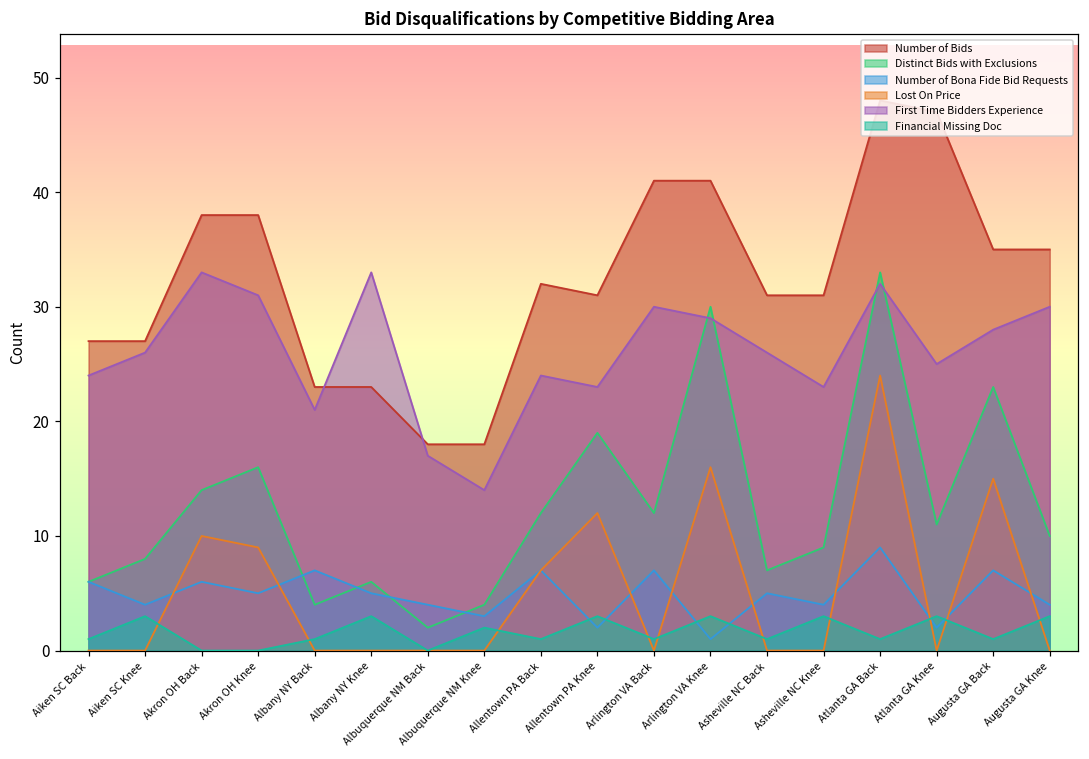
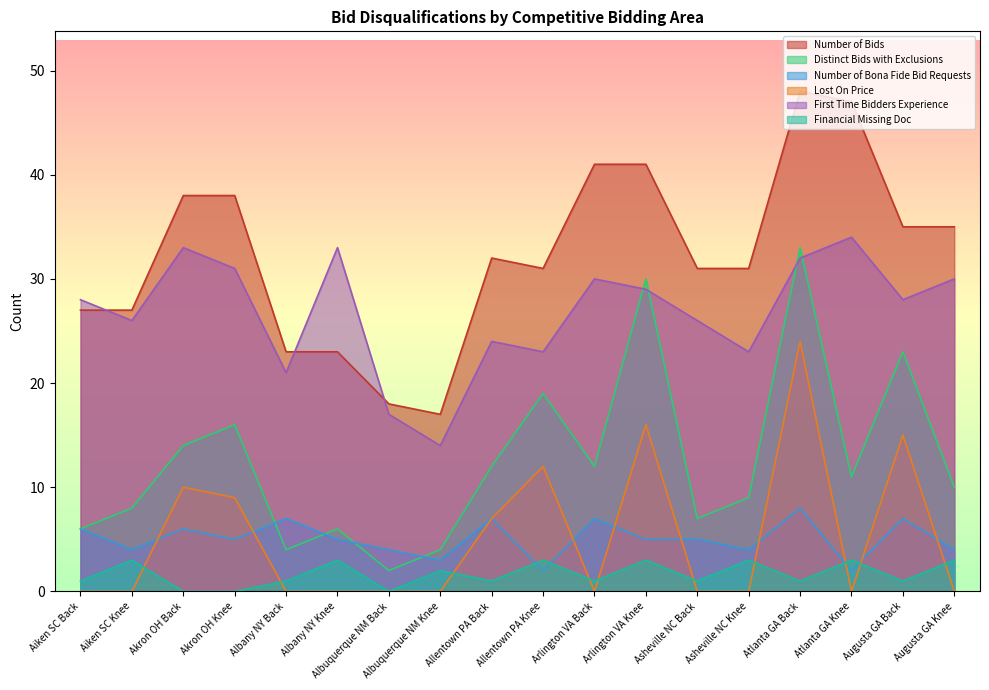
First Time Bidders Experience, Aiken SC Back: 24 -> 28
Number of Bids, Albuquerque NM Knee: 18 -> 17
Number of Bona Fide Bid Requests, Arlington VA Knee: 1 -> 5
Number of Bona Fide Bid Requests, Atlanta GA Back: 9 -> 8
First Time Bidders Experience, Atlanta GA Knee: 25 -> 34
